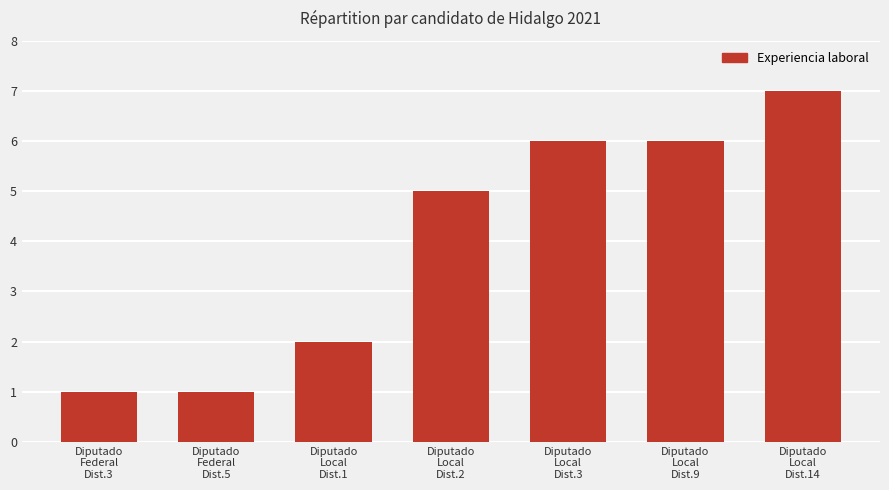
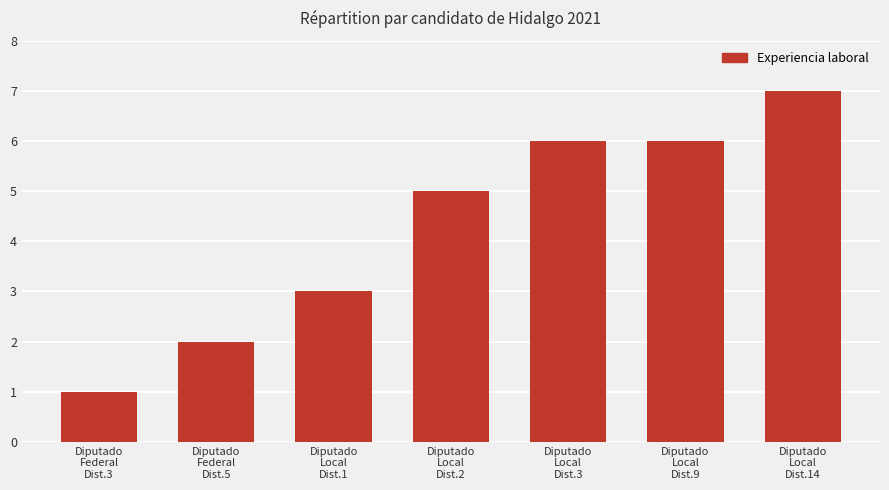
Diputado Federal Dist.5: 1 -> 2
Diputado Local Dist.1: 2 -> 3
